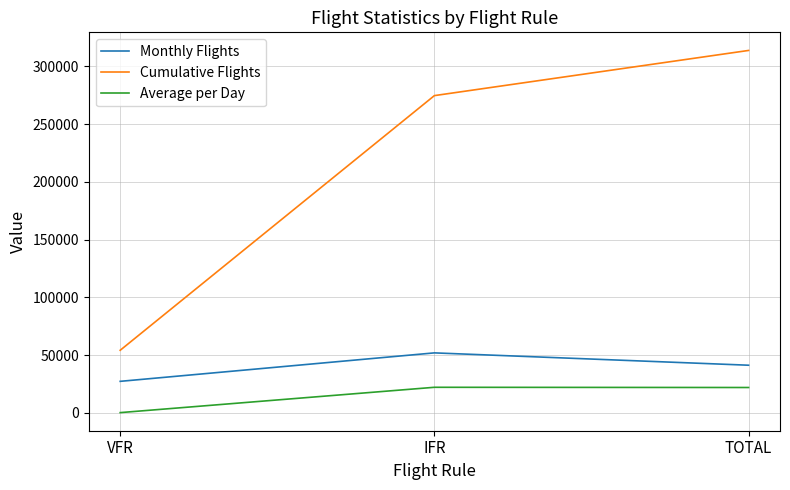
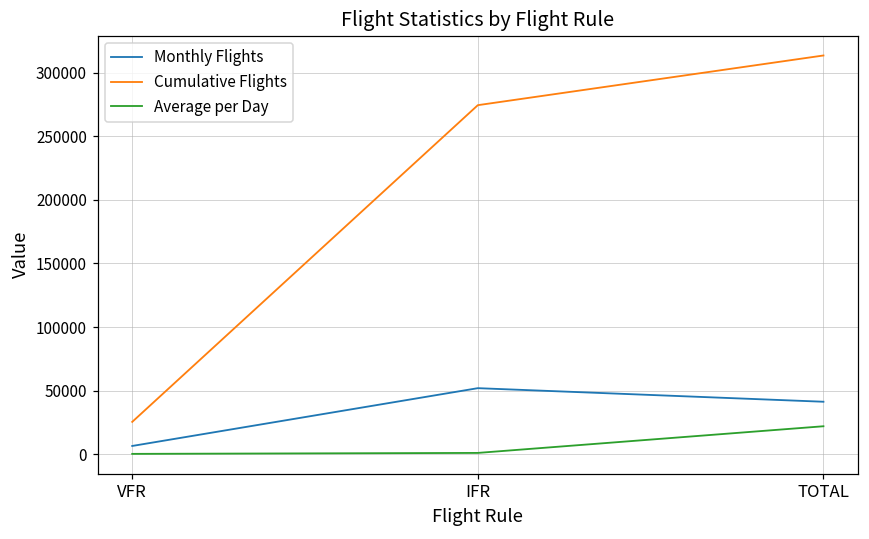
Monthly Flights, VFR: 27000 -> 6000
Cumulative Flights, VFR: 54000 -> 25000
Average per Day, IFR: 22000 -> 1000
